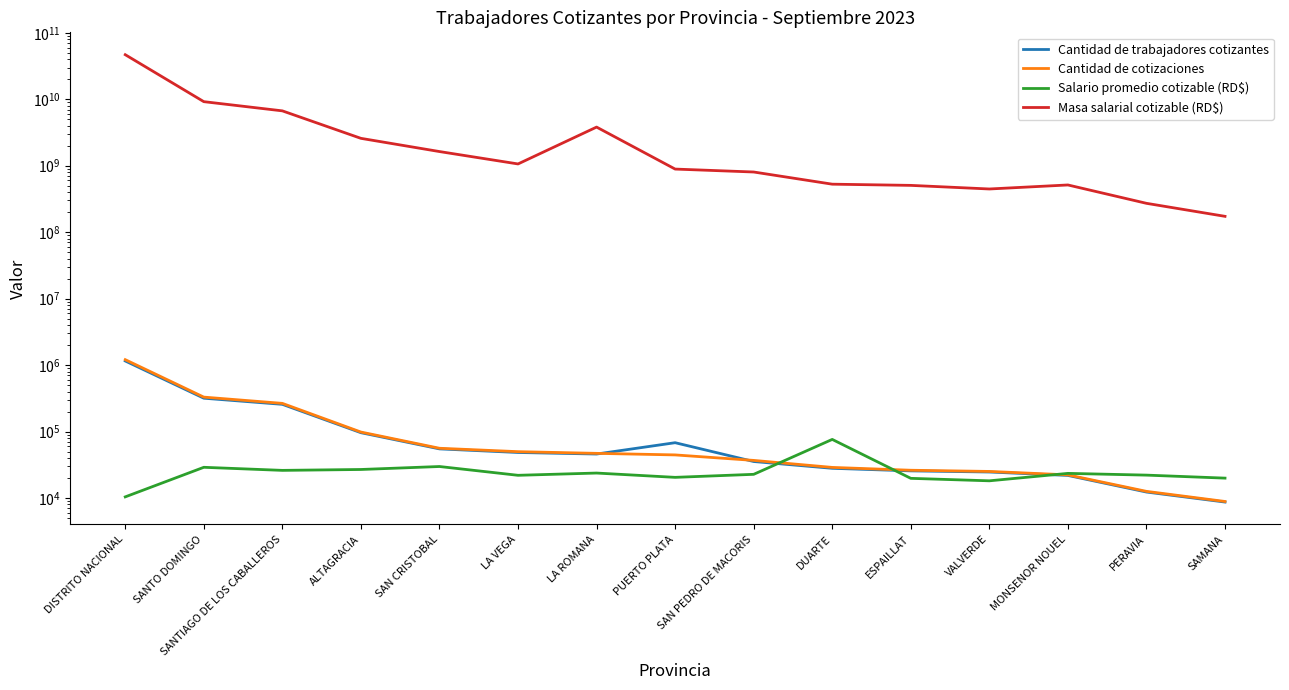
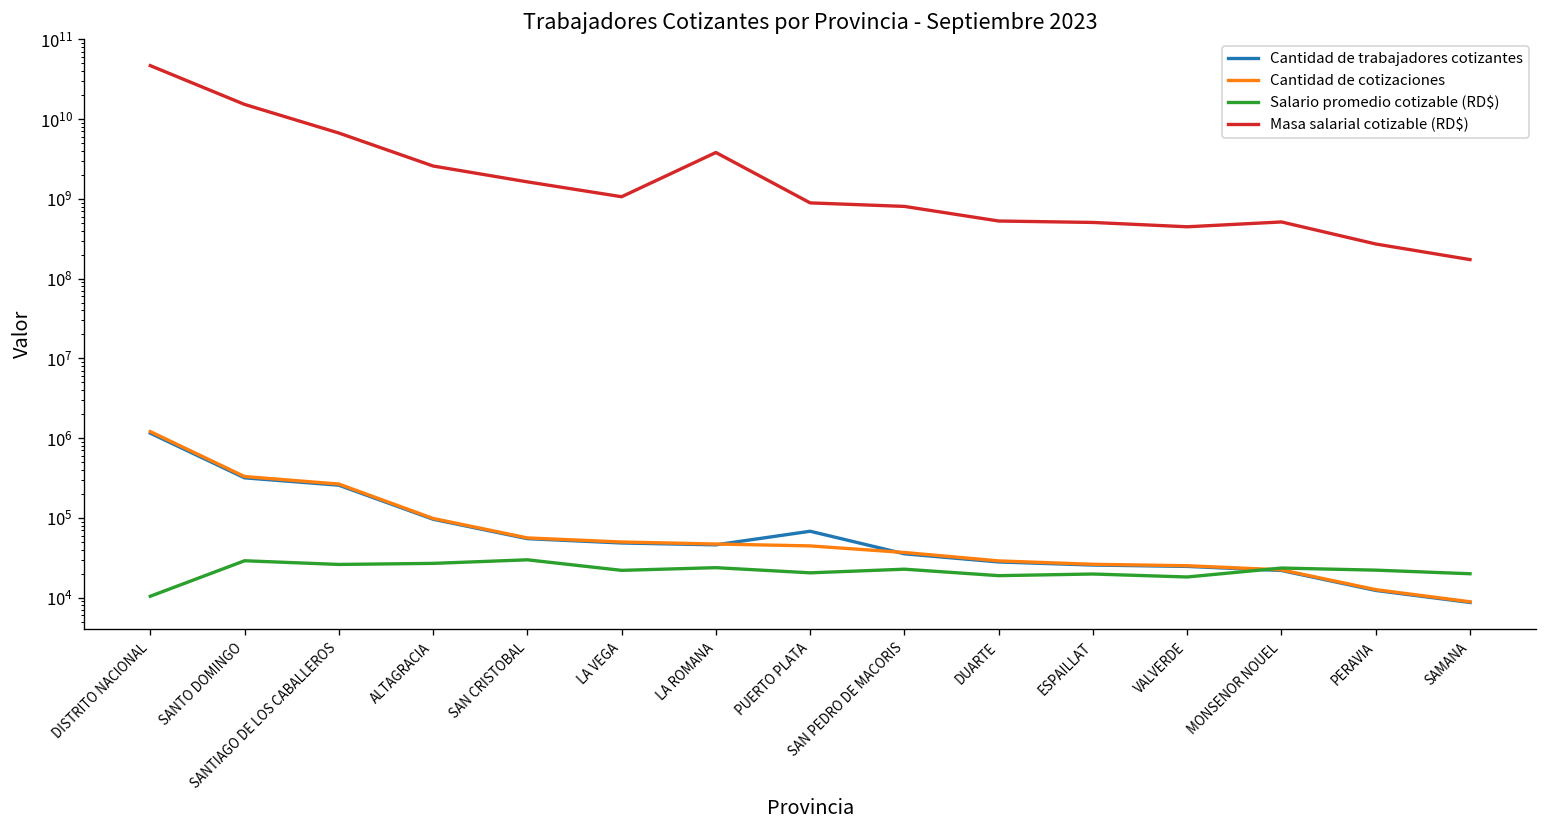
Masa salarial cotizable (RD$), SANTO DOMINGO: 9000000000 -> 15000000000
Salario promedio cotizable (RD$), DUARTE: 80000 -> 19000
